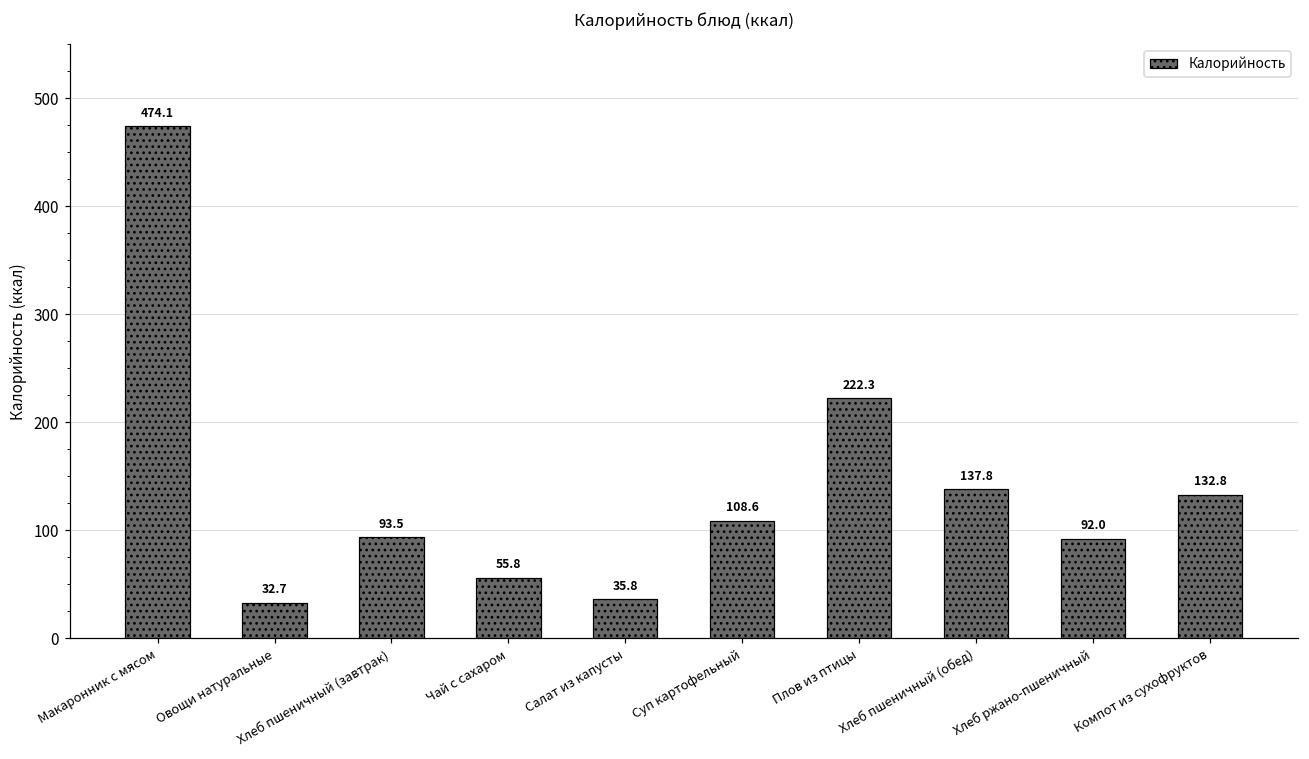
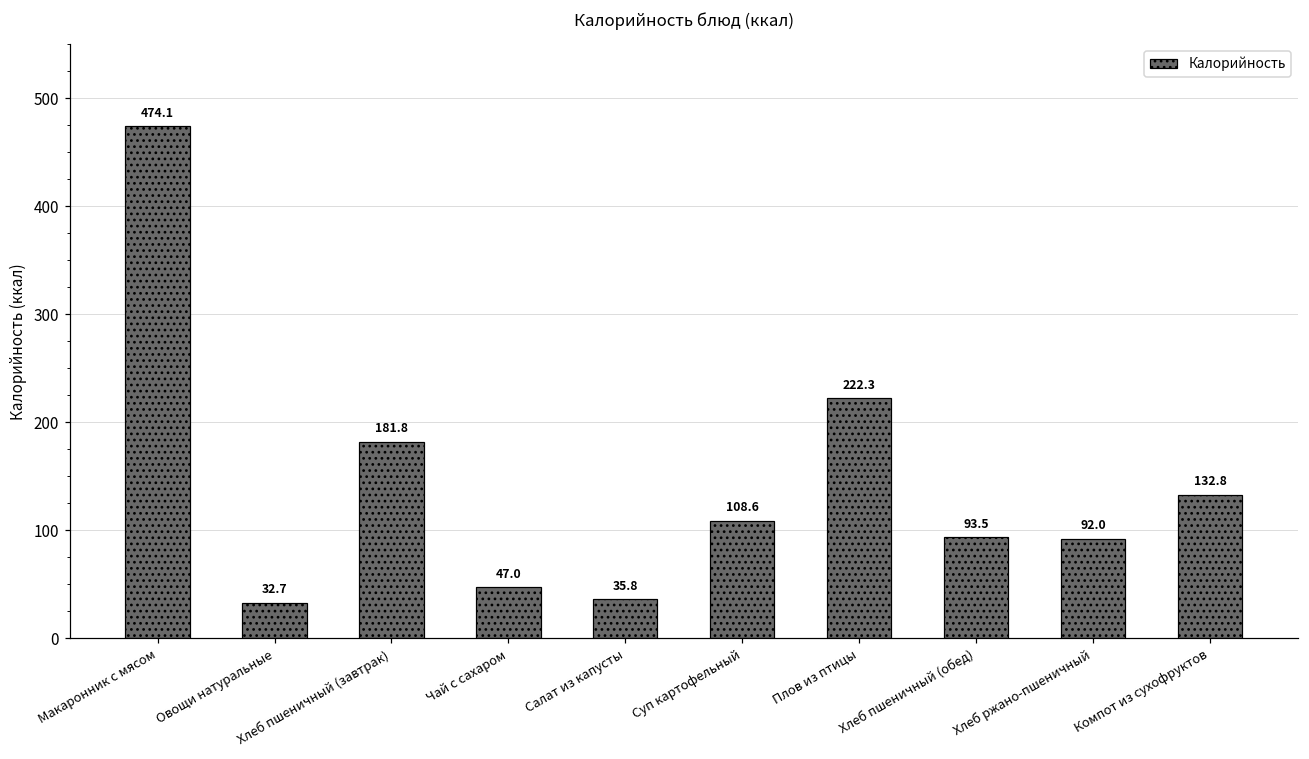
Хлеб пшеничный (завтрак): 93.5 -> 181.8
Чай с сахаром: 55.8 -> 47.0
Хлеб пшеничный (обед): 137.8 -> 93.5
